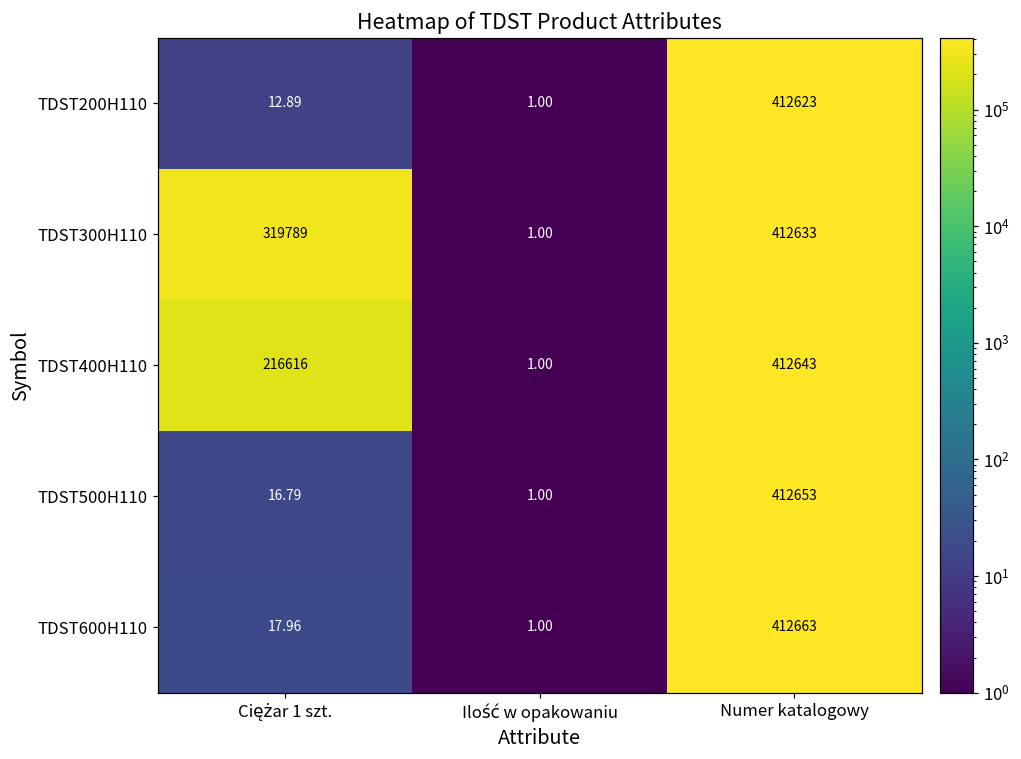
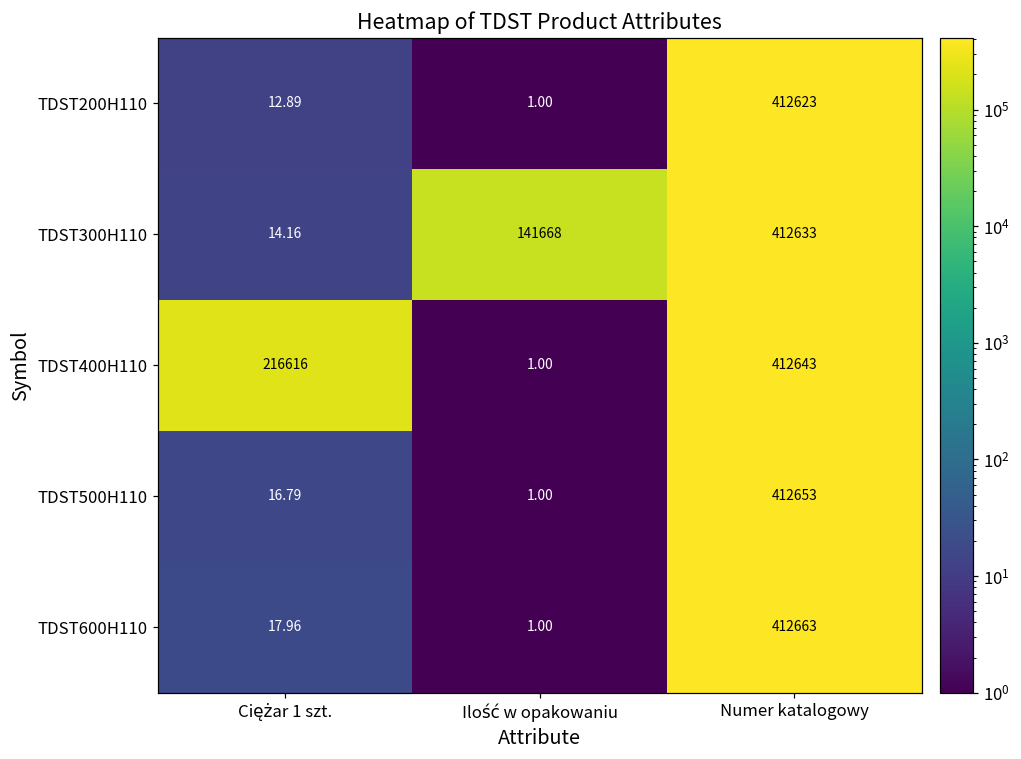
TDST300H110, Ciężar 1 szt.: 319789 -> 14.16
TDST300H110, Ilość w opakowaniu: 1.00 -> 141668
